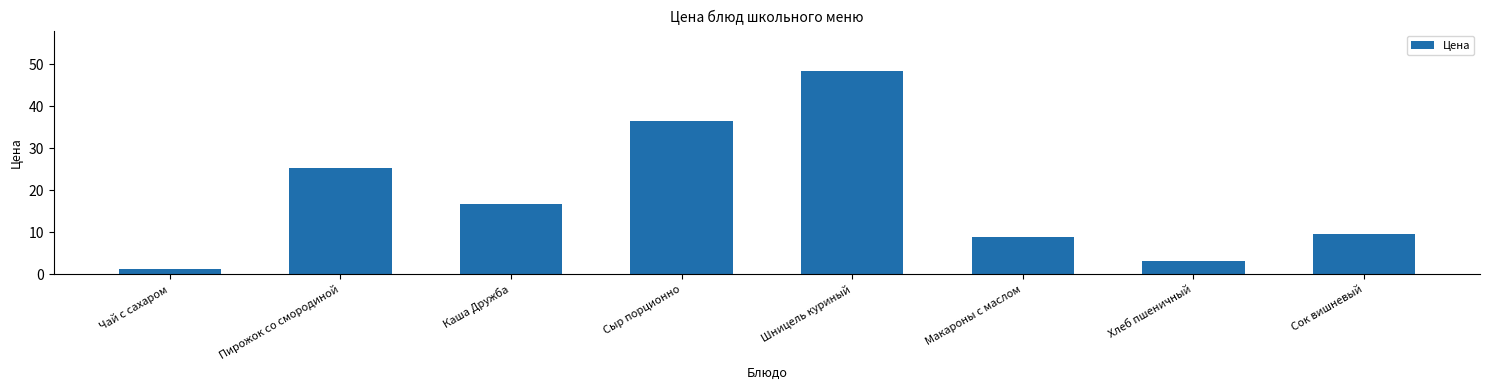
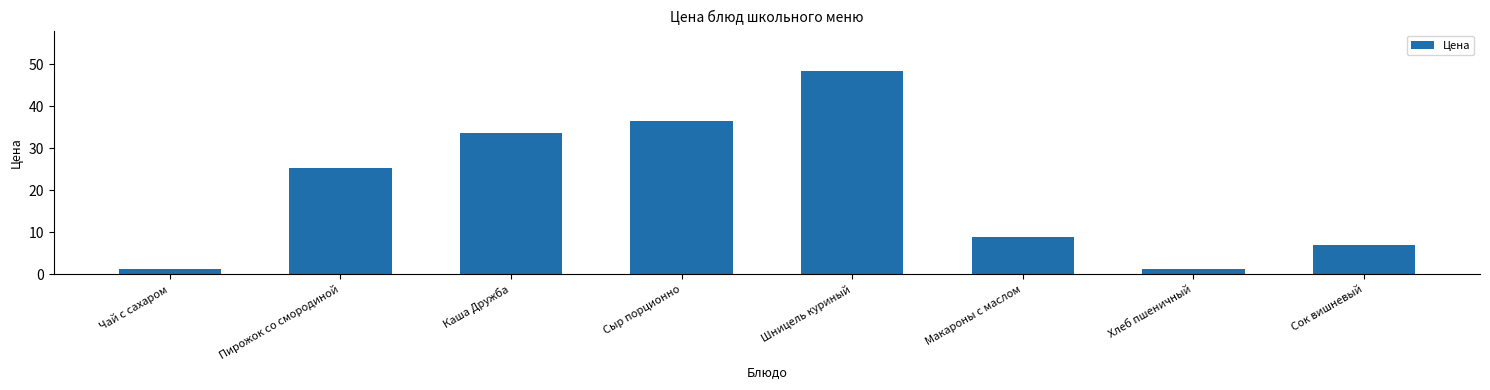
Каша Дружба: 17 -> 34
Хлеб пшеничный: 3 -> 1
Сок вишневый: 10 -> 7
